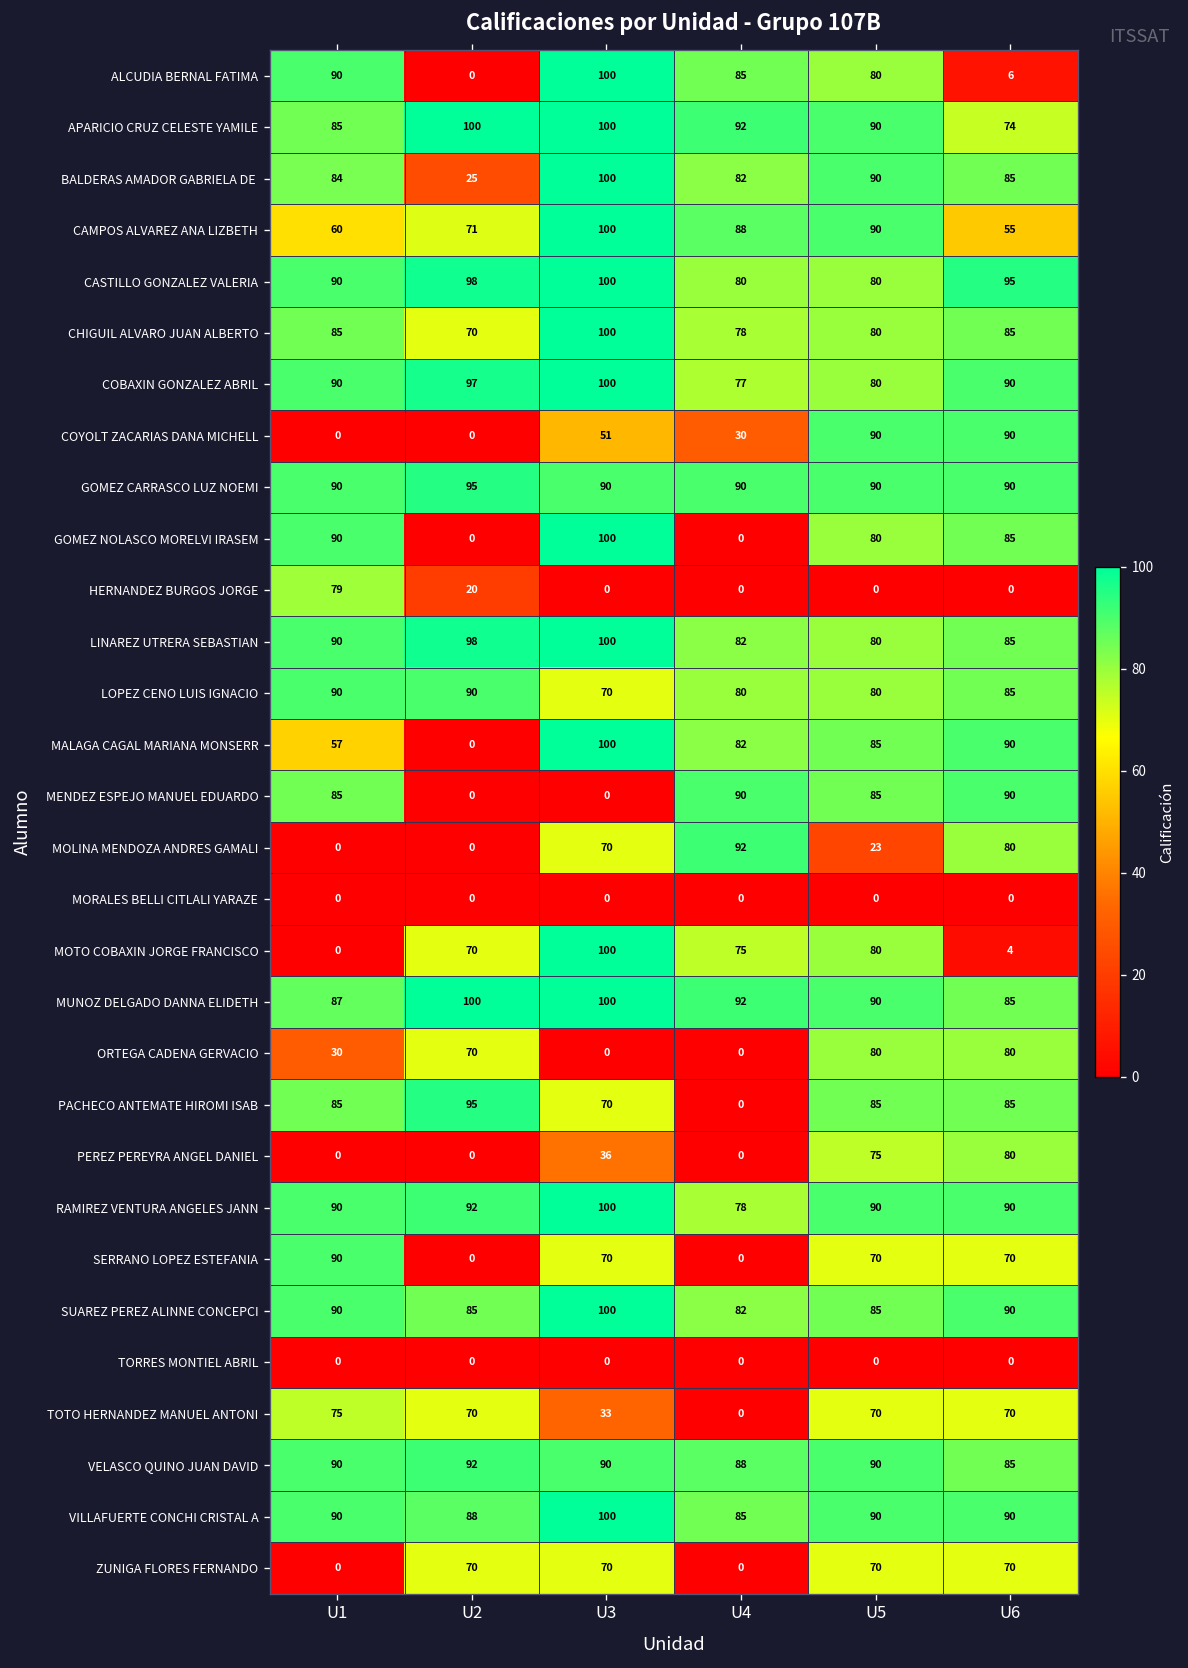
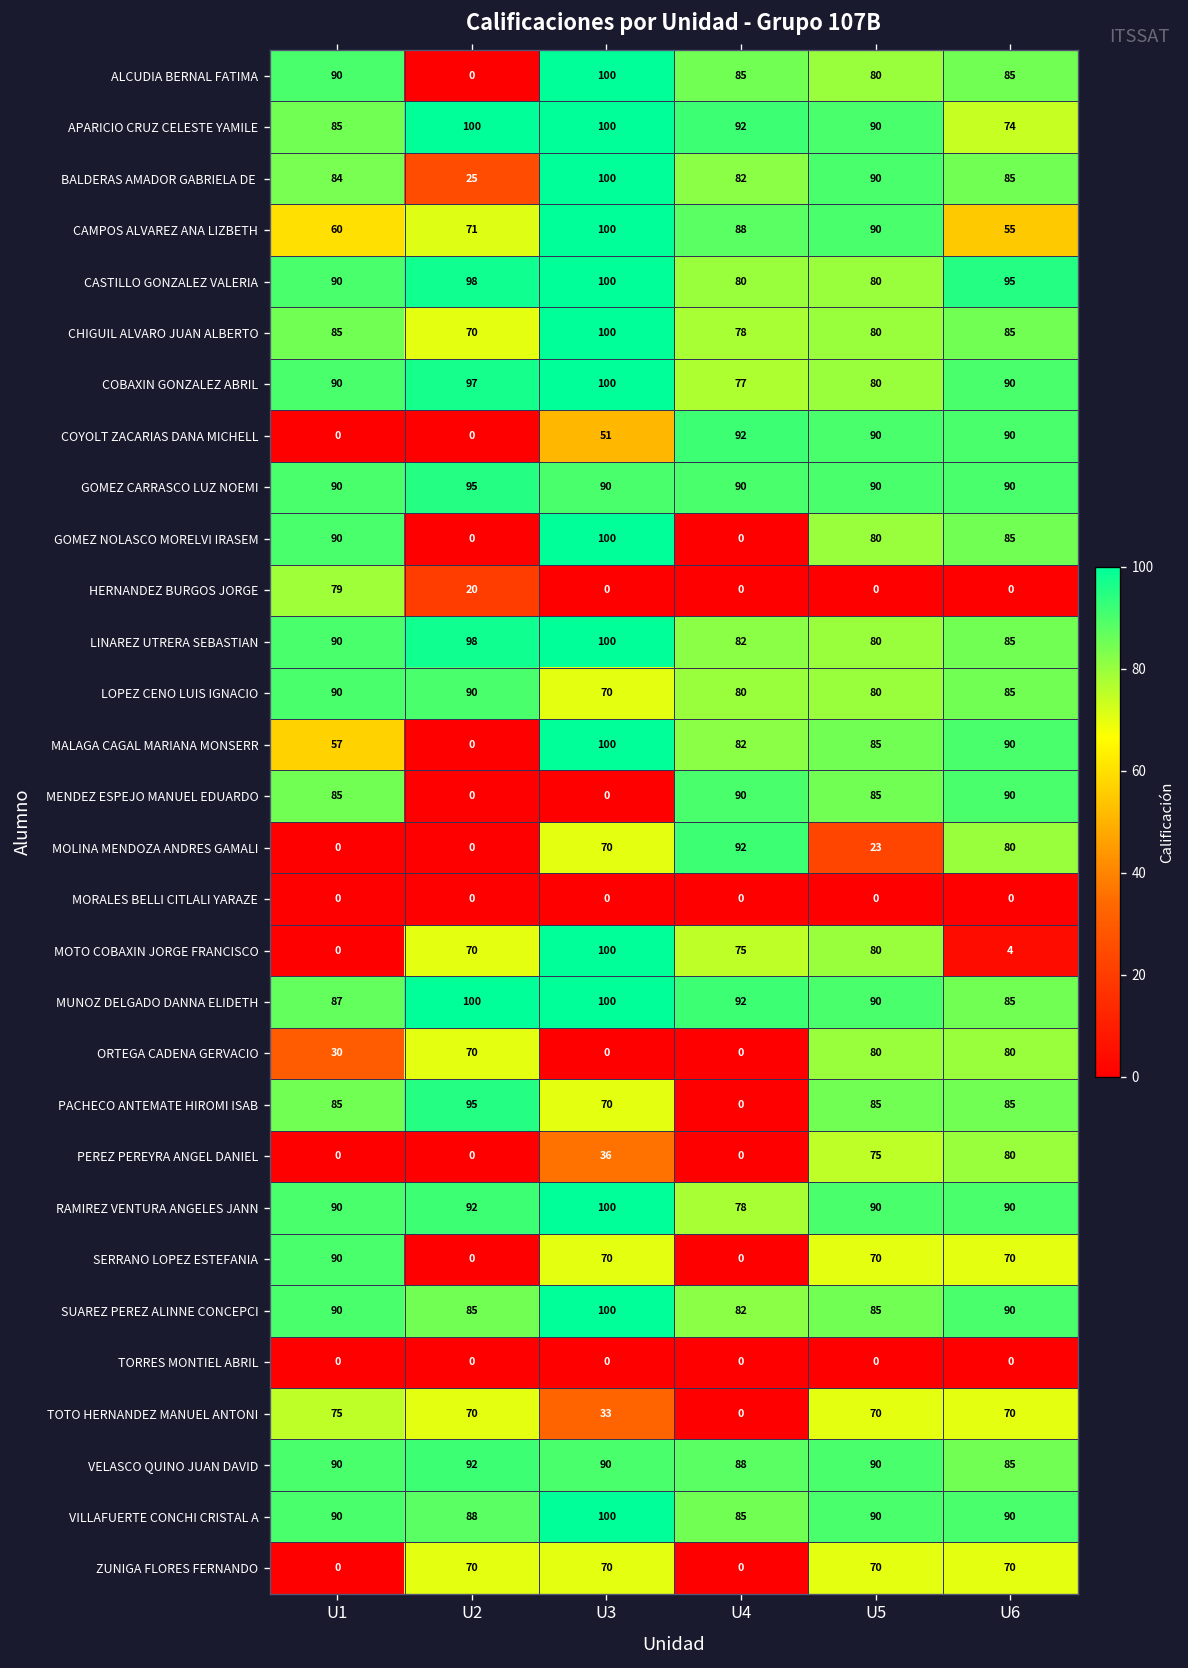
ALCUDIA BERNAL FATIMA, U6: 6 -> 85
COYOLT ZACARIAS DANA MICHELL, U4: 30 -> 92
